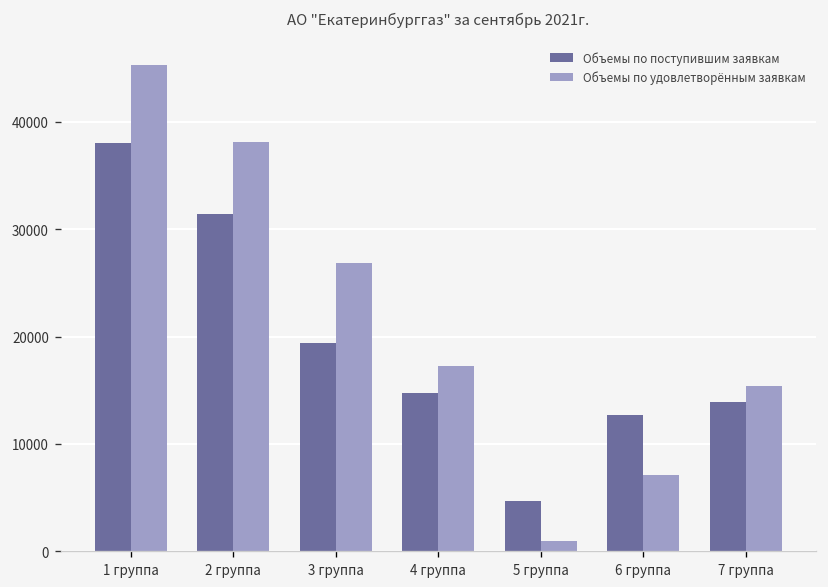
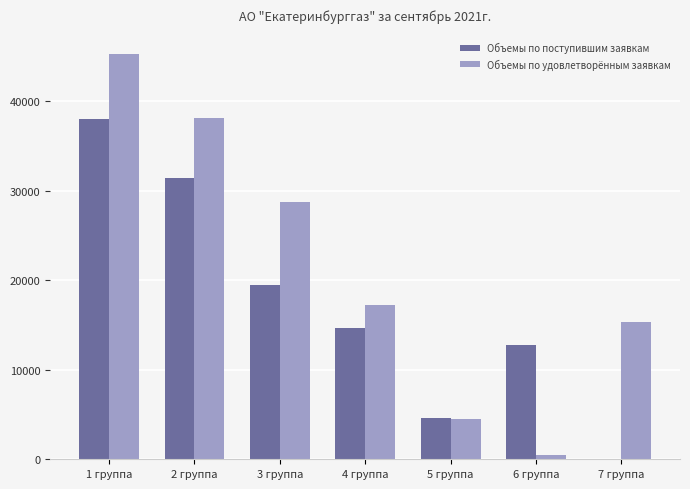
Объемы по удовлетворённым заявкам, 3 группа: 27000 -> 29000
Объемы по удовлетворённым заявкам, 5 группа: 1000 -> 4000
Объемы по удовлетворённым заявкам, 6 группа: 7000 -> 0
Объемы по поступившим заявкам, 7 группа: 14000 -> 0
